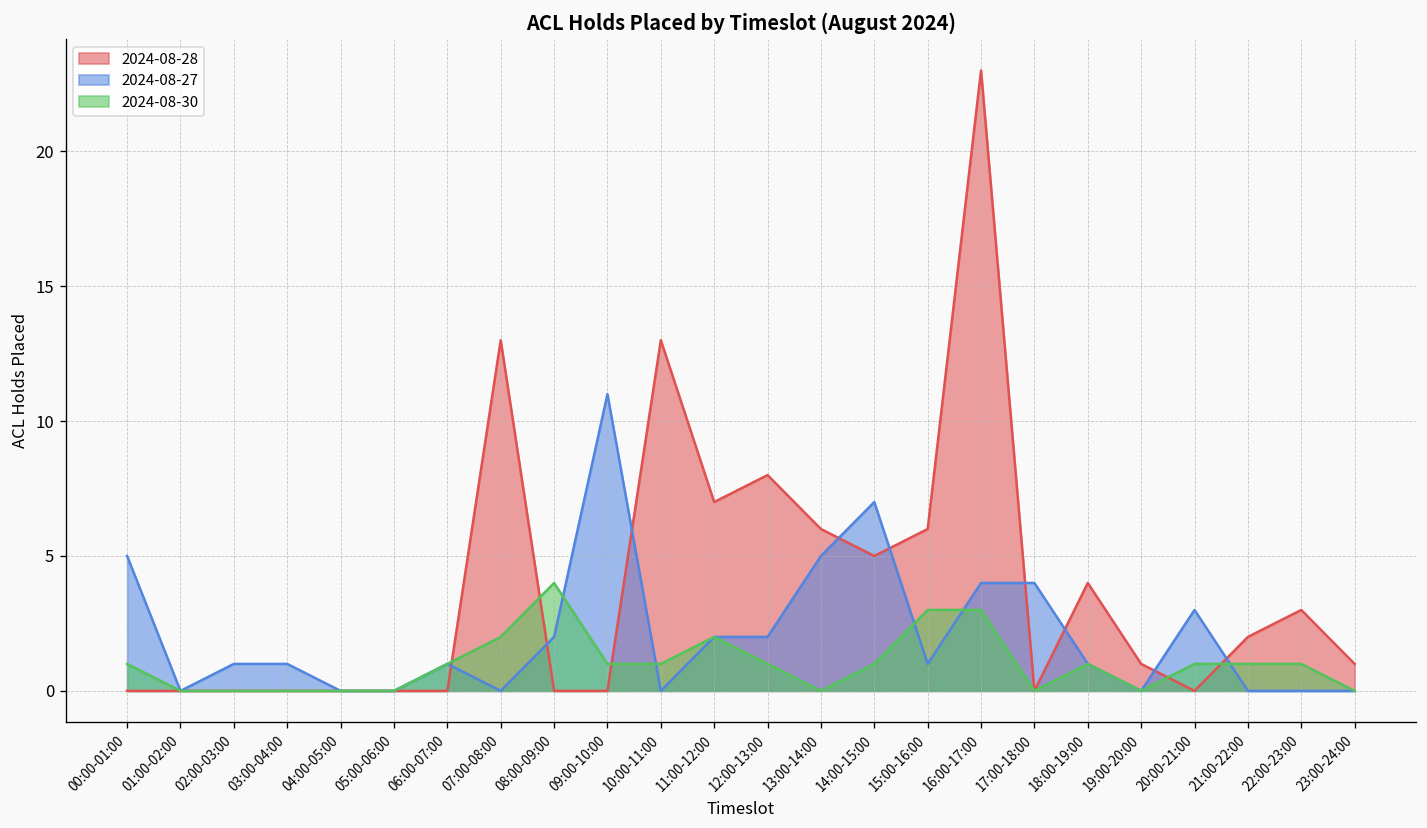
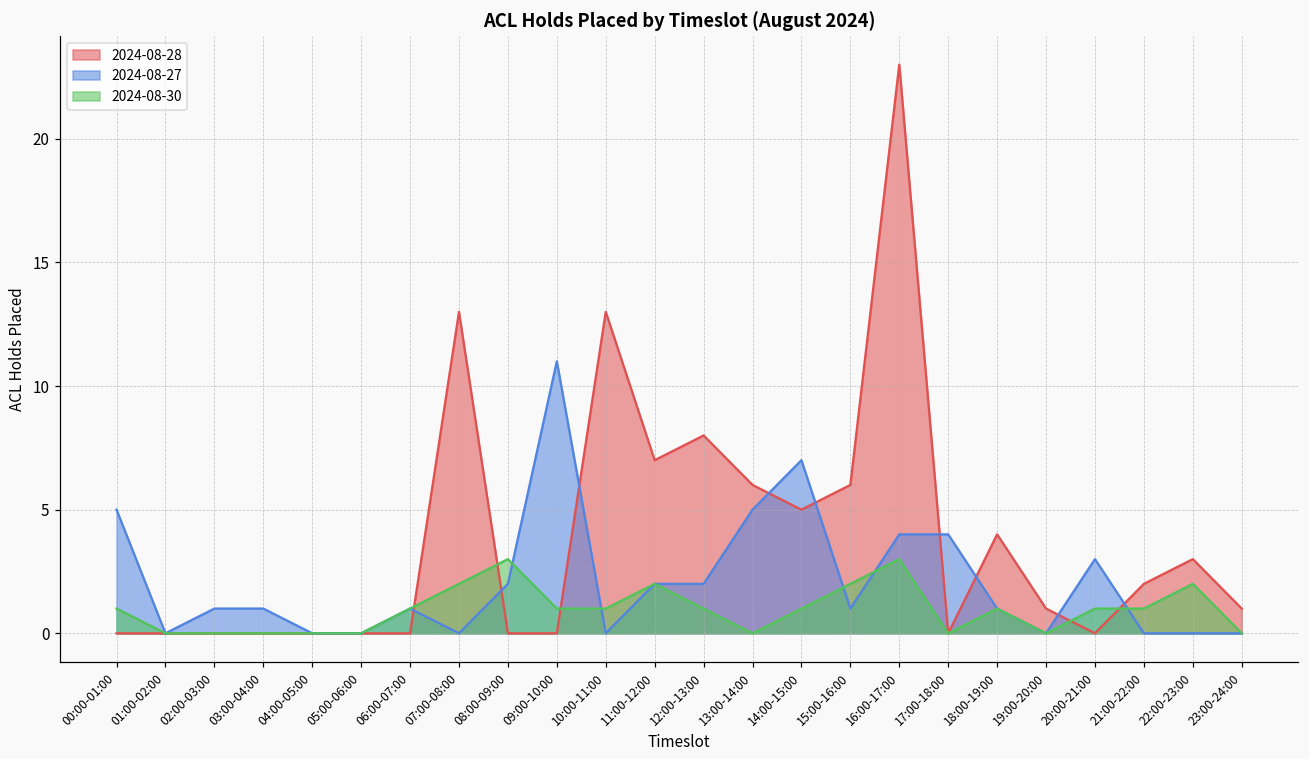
2024-08-30, 08:00-09:00: 4 -> 3
2024-08-30, 15:00-16:00: 3 -> 2
2024-08-30, 22:00-23:00: 1 -> 2
